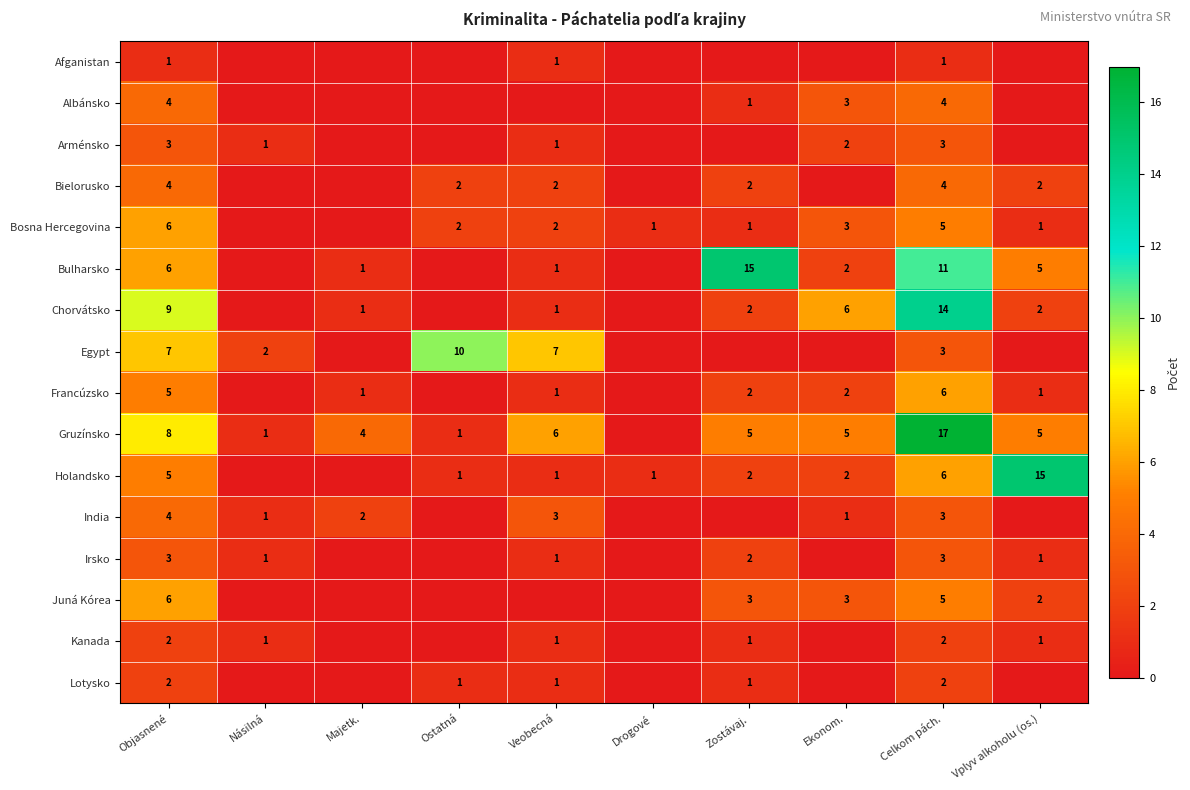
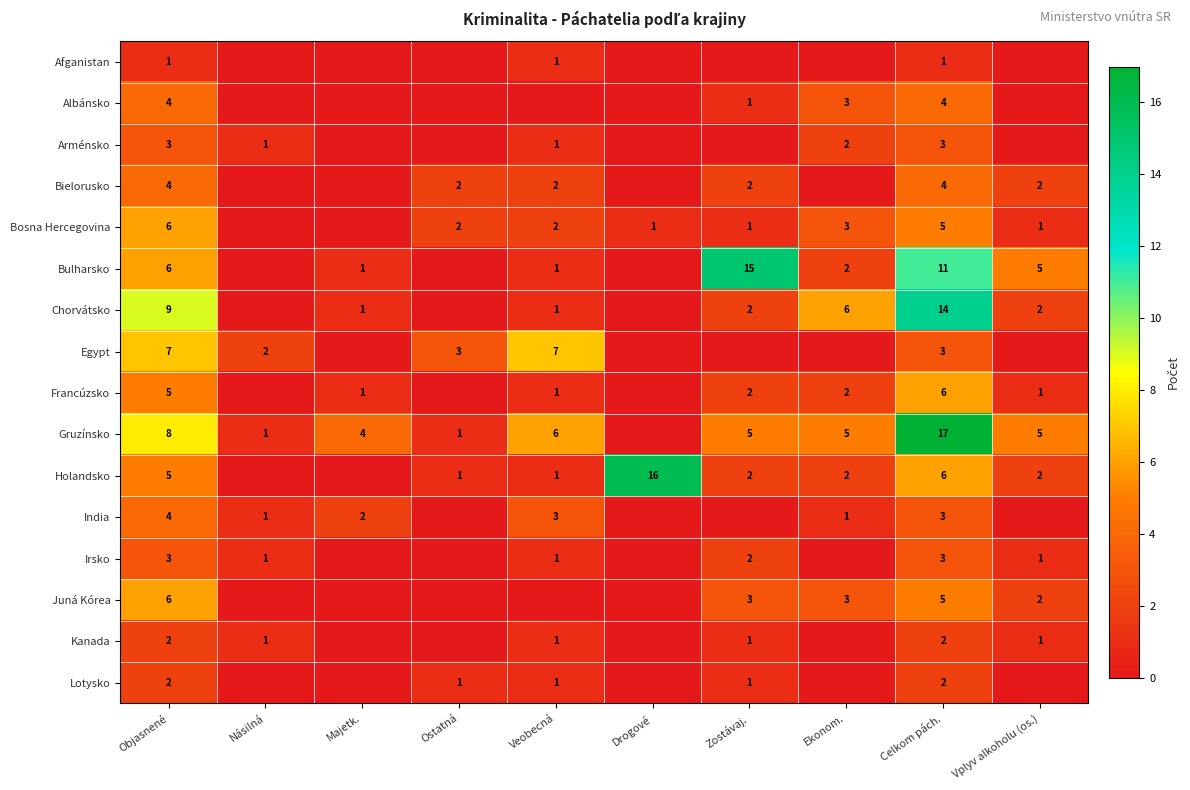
Egypt, Ostatná: 10 -> 3
Holandsko, Drogové: 1 -> 16
Holandsko, Vplyv alkoholu (os.): 15 -> 2
